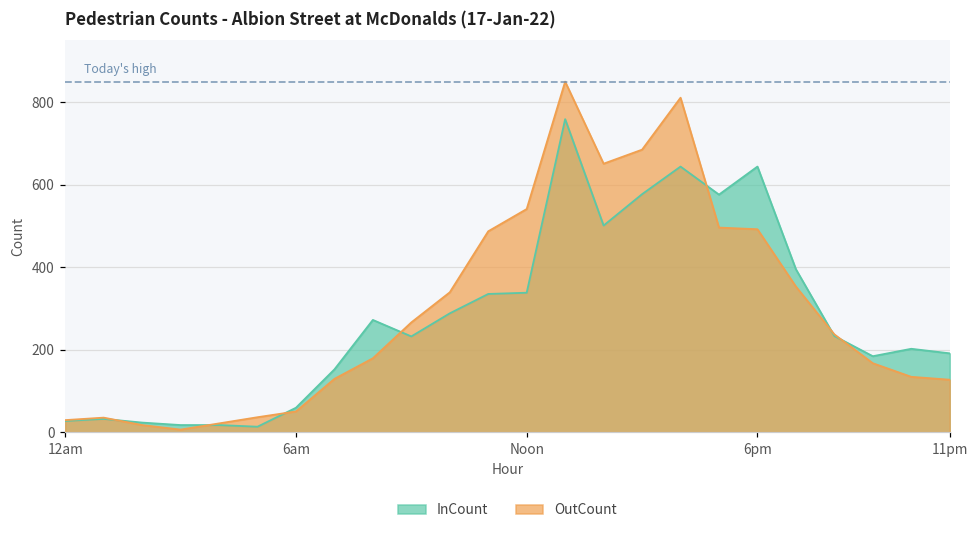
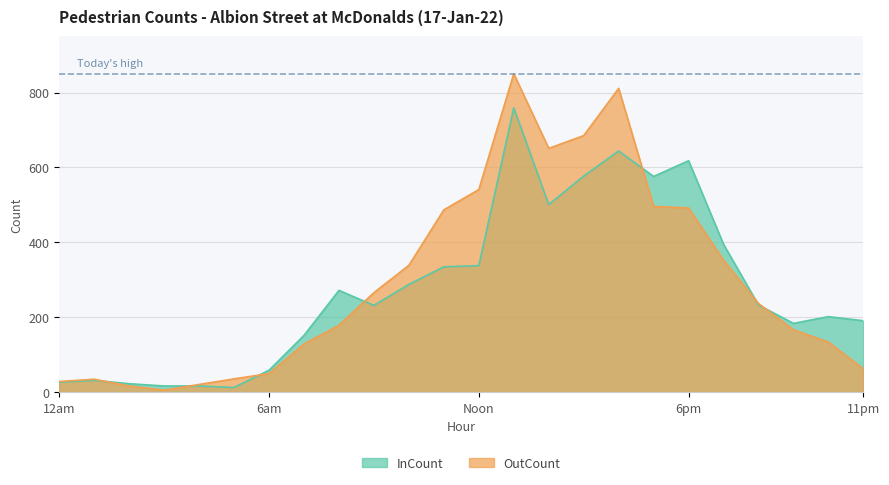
InCount, 6pm: 640 -> 620
OutCount, 11pm: 130 -> 60
